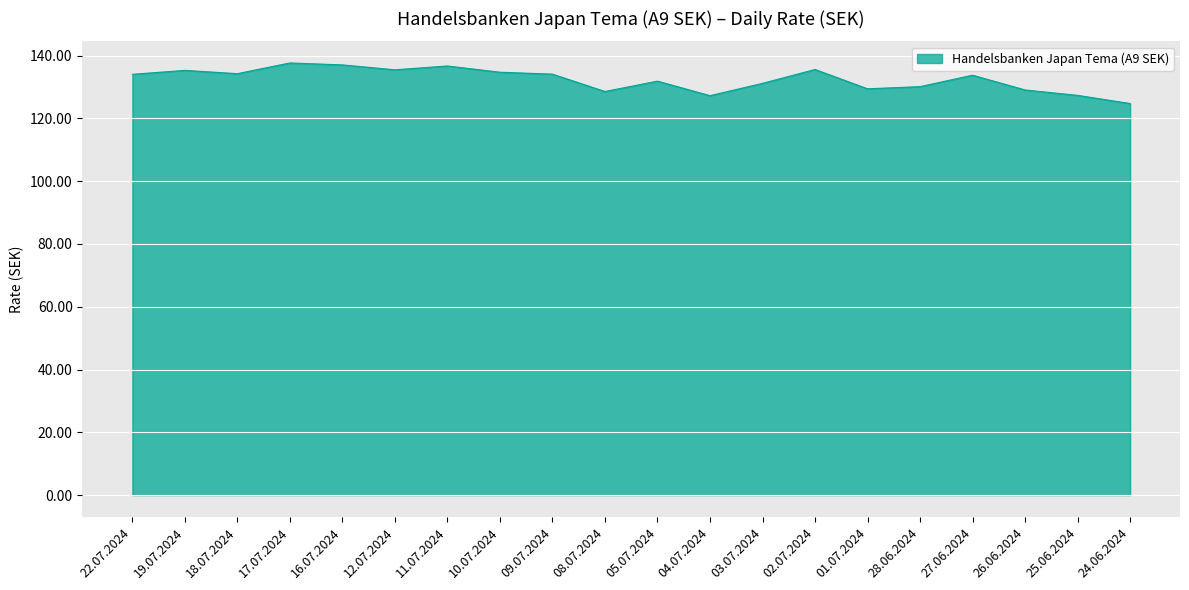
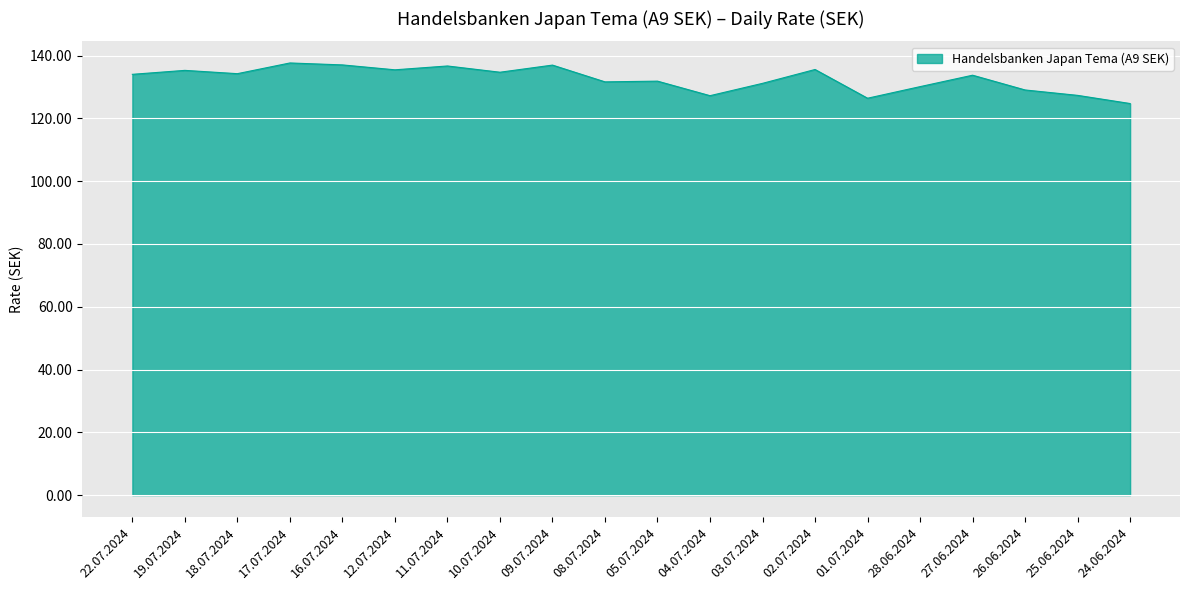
09.07.2024: 134 -> 137
08.07.2024: 129 -> 132
01.07.2024: 129 -> 126
